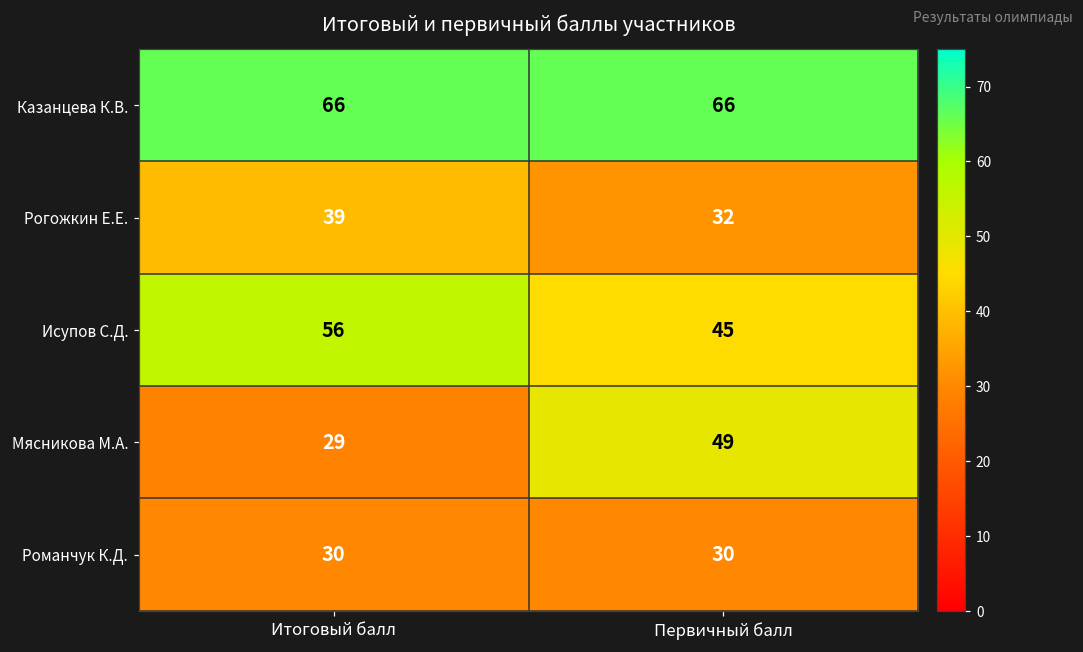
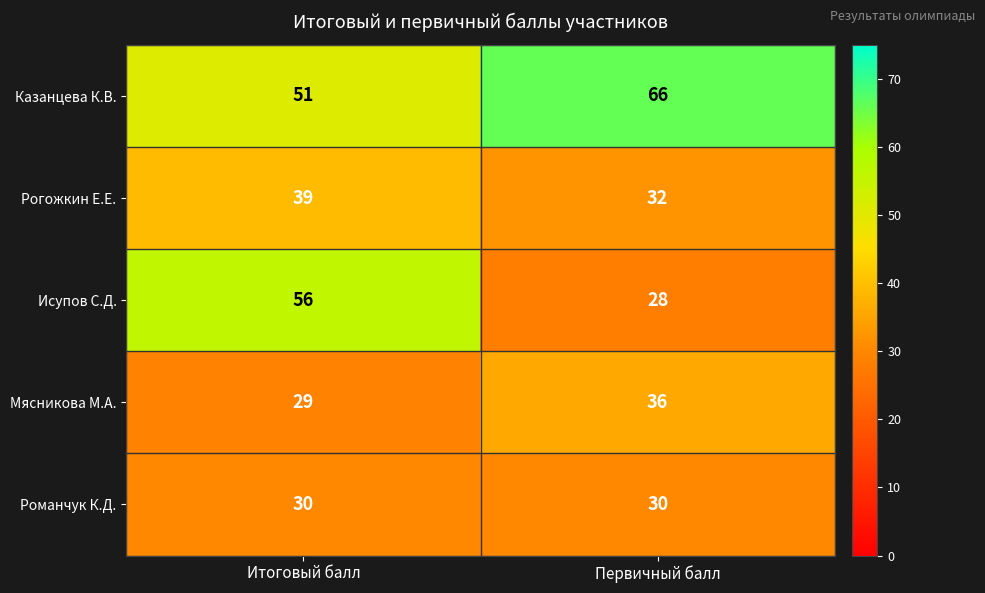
Казанцева К.В., Итоговый балл: 66 -> 51
Исупов С.Д., Первичный балл: 45 -> 28
Мясникова М.А., Первичный балл: 49 -> 36
